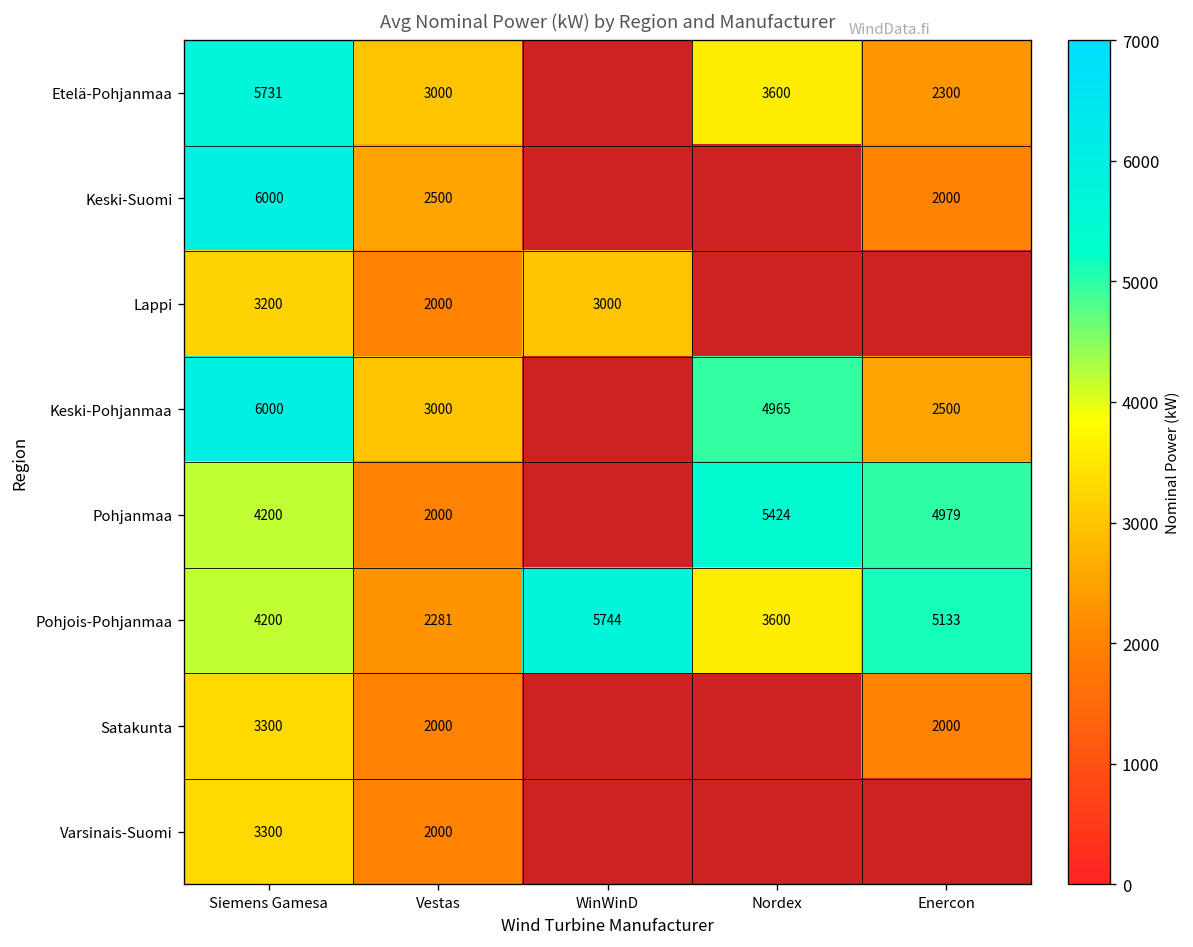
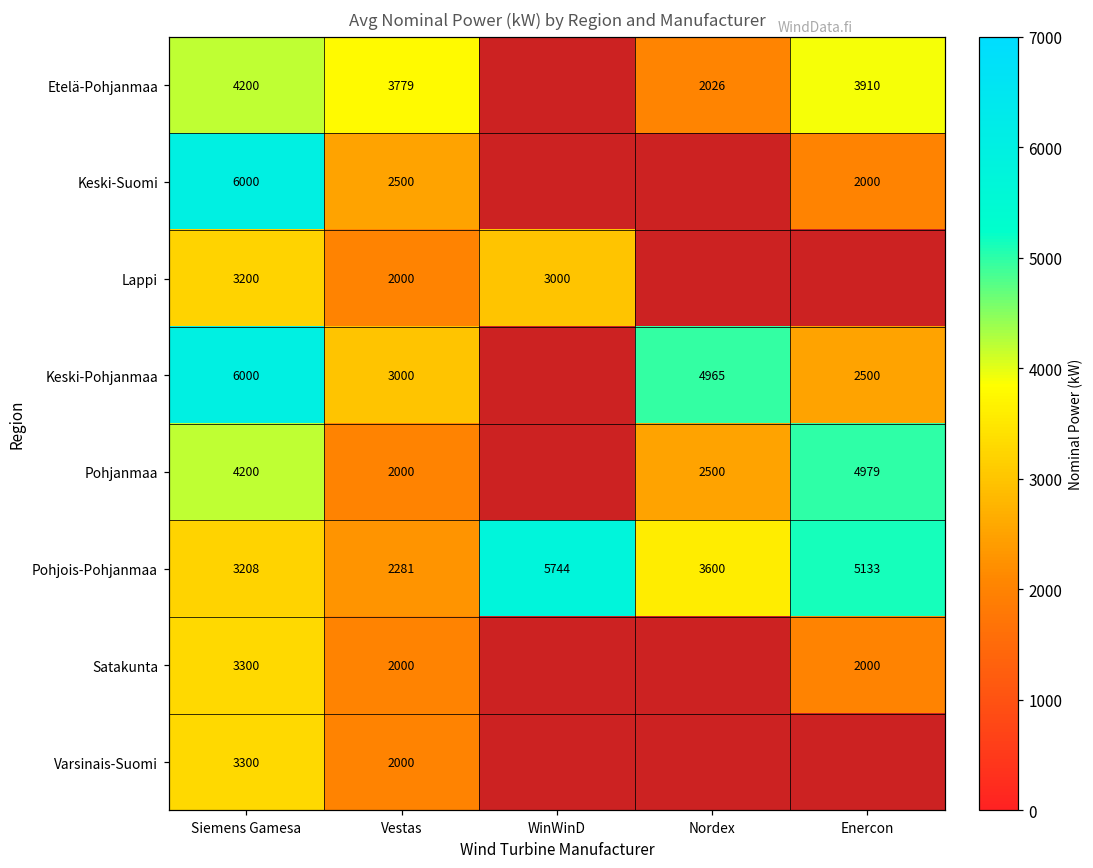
Etelä-Pohjanmaa, Siemens Gamesa: 5731 -> 4200
Etelä-Pohjanmaa, Vestas: 3000 -> 3779
Etelä-Pohjanmaa, Nordex: 3600 -> 2026
Etelä-Pohjanmaa, Enercon: 2300 -> 3910
Pohjanmaa, Nordex: 5424 -> 2500
Pohjois-Pohjanmaa, Siemens Gamesa: 4200 -> 3208
